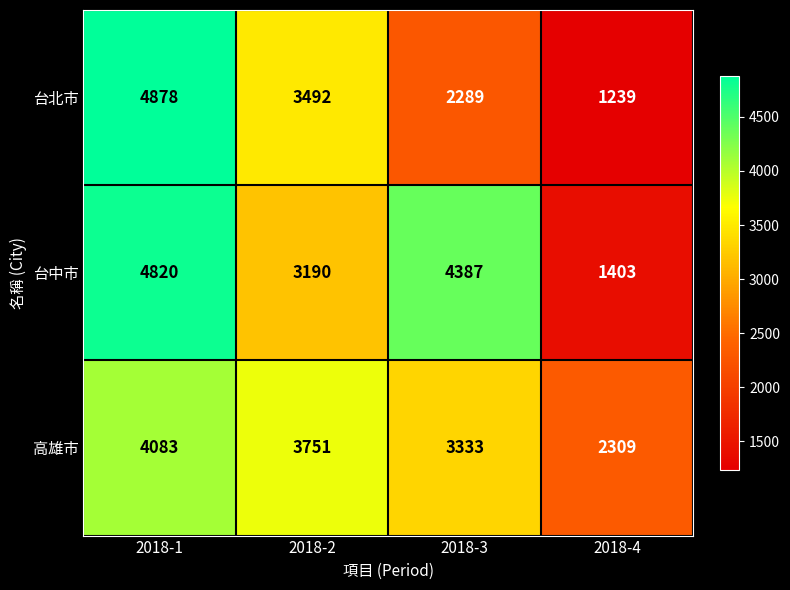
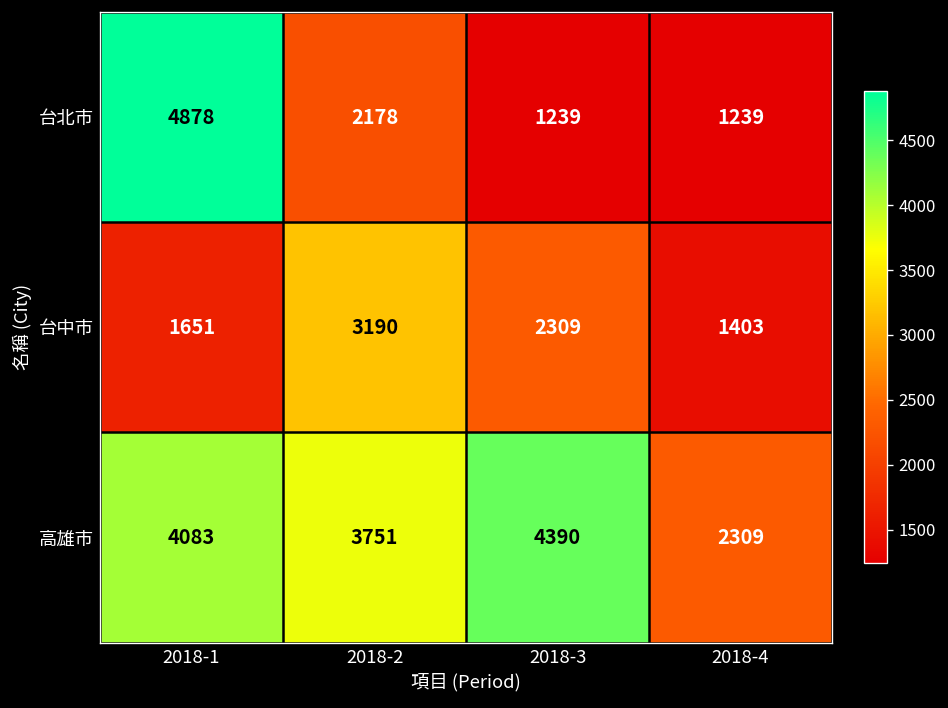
台北市, 2018-2: 3492 -> 2178
台北市, 2018-3: 2289 -> 1239
台中市, 2018-1: 4820 -> 1651
台中市, 2018-3: 4387 -> 2309
高雄市, 2018-3: 3333 -> 4390
